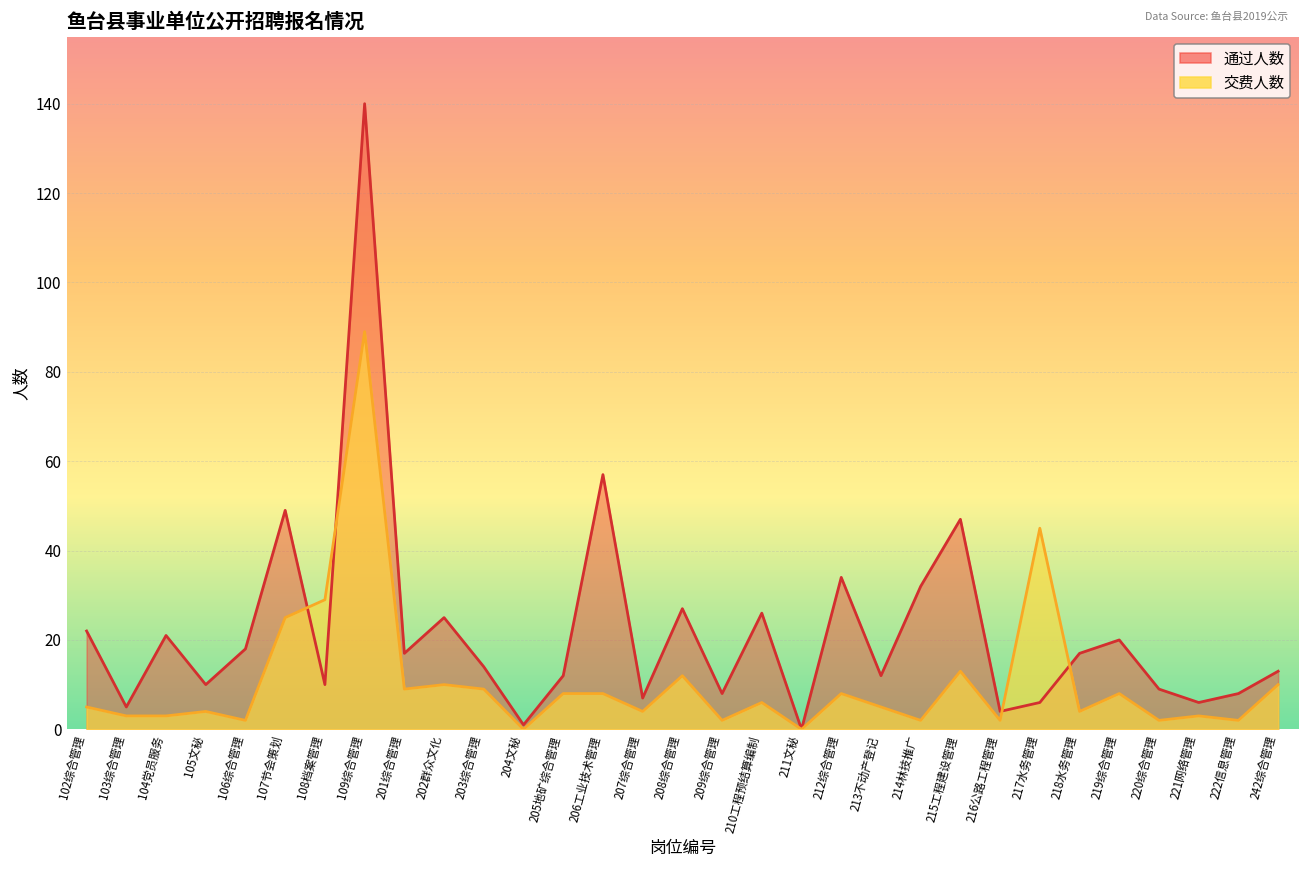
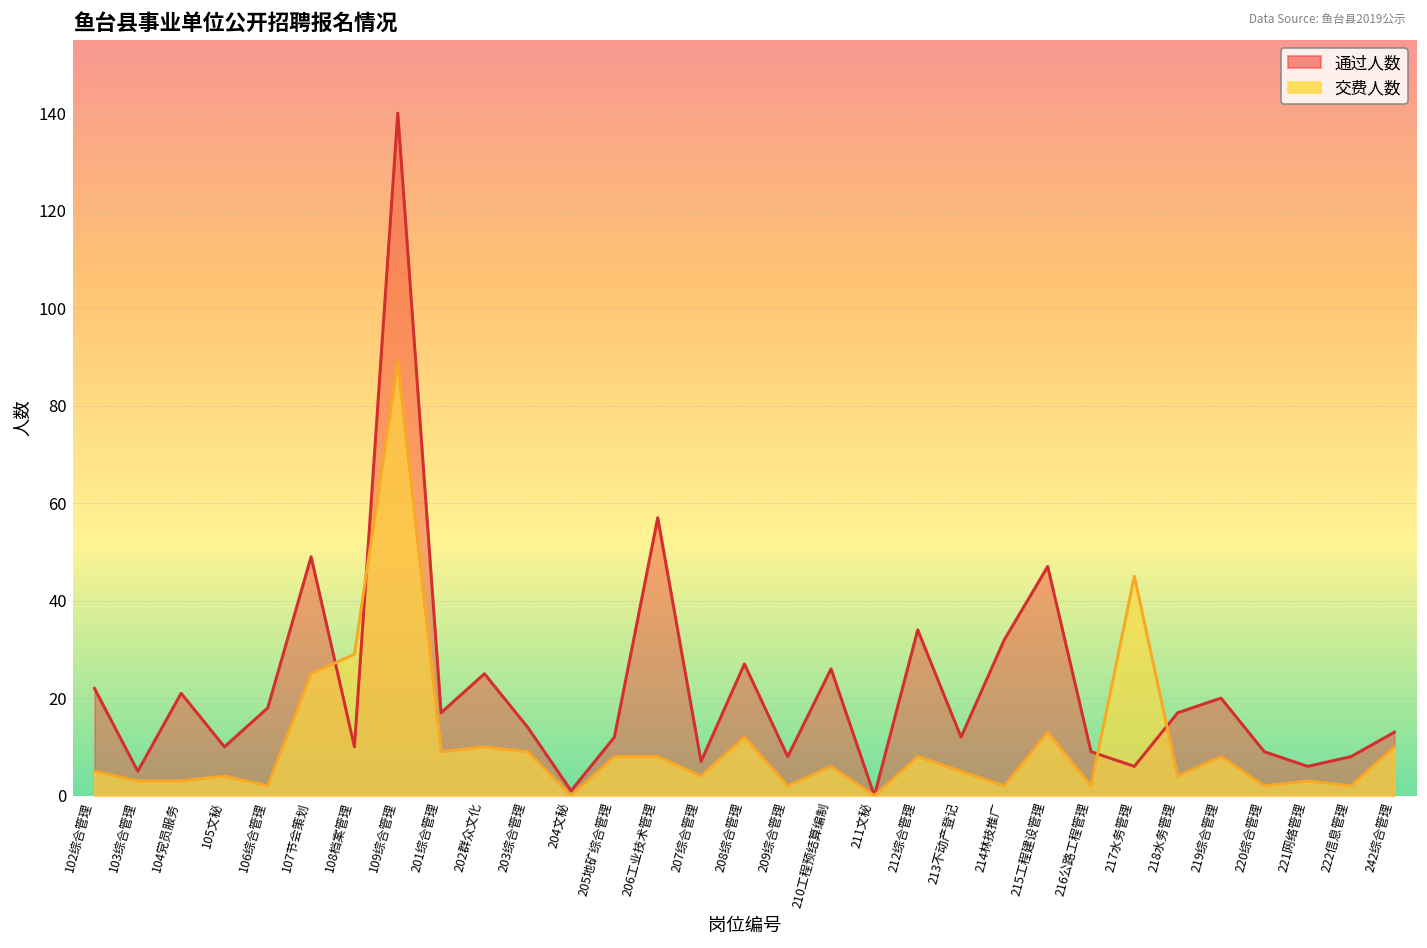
通过人数, 216公路工程管理: 4 -> 9
